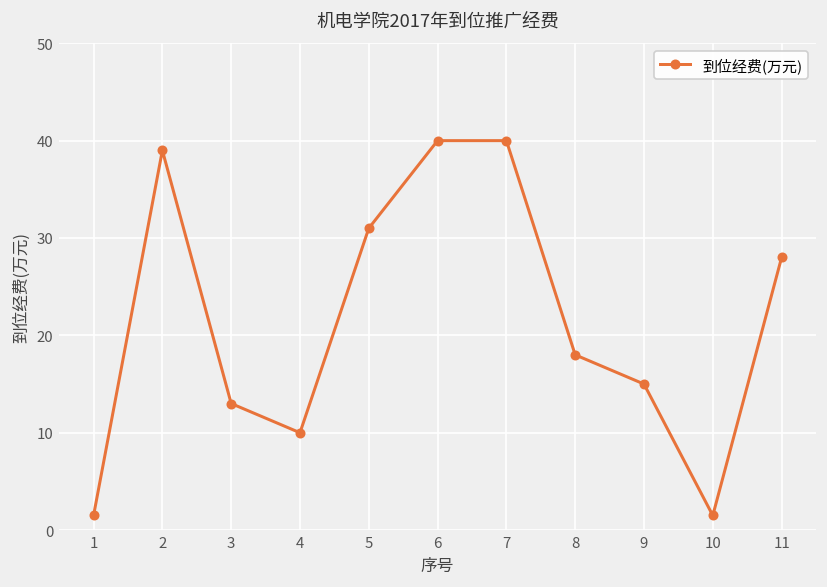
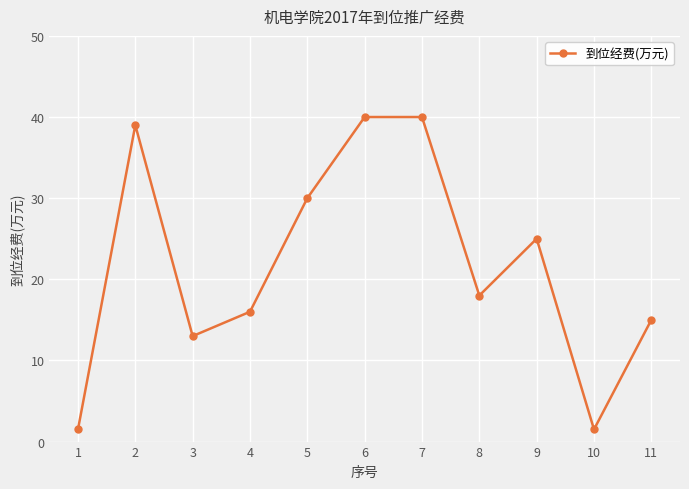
4: 10 -> 16
5: 31 -> 30
9: 15 -> 25
11: 28 -> 15
